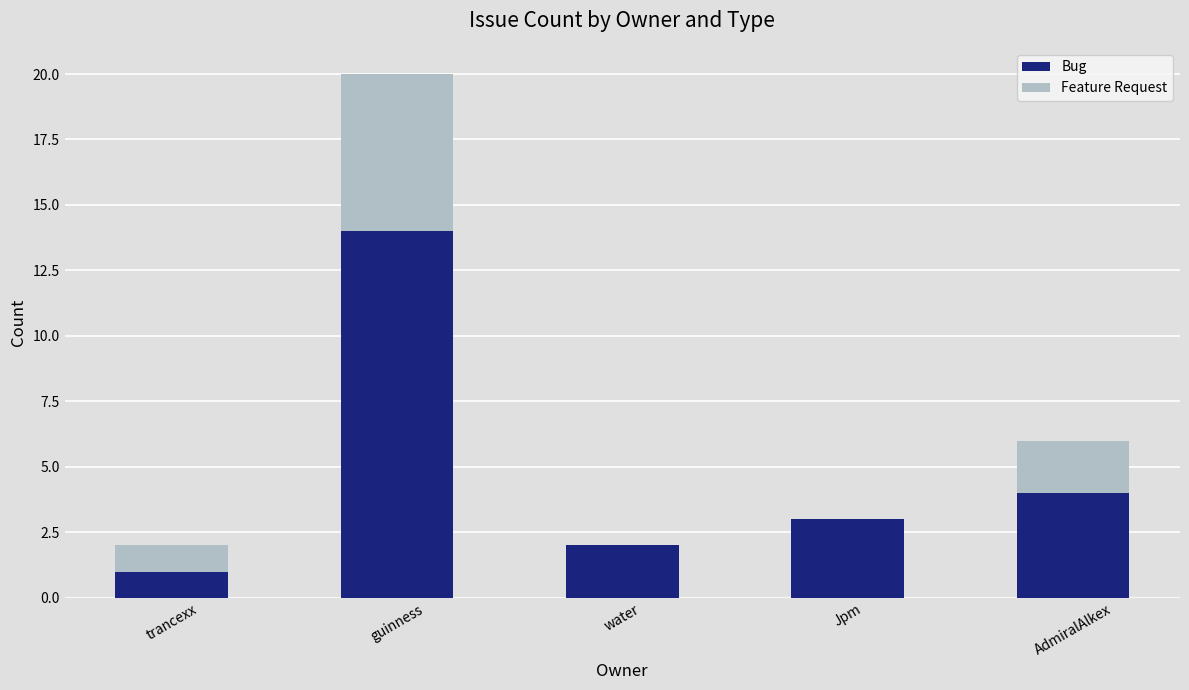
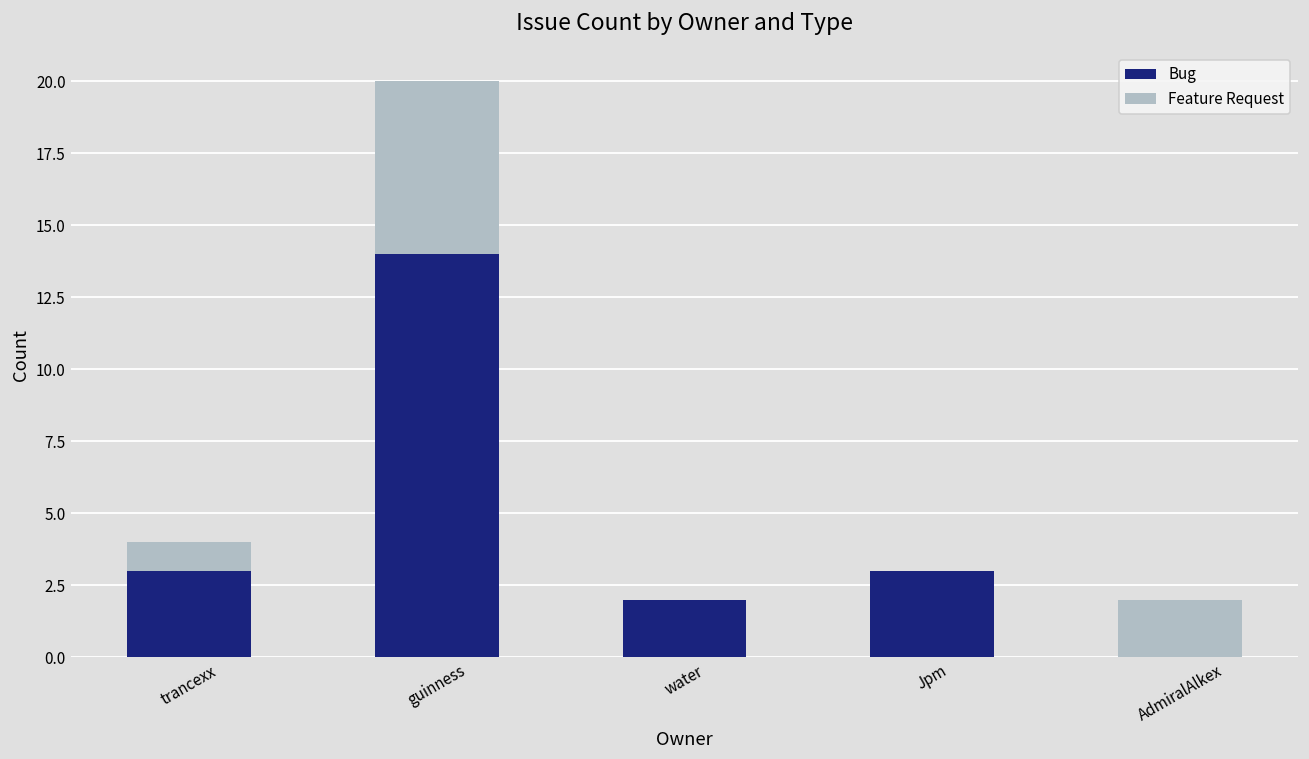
Bug, trancexx: 1 -> 3
Bug, AdmiralAlkex: 4 -> 0
